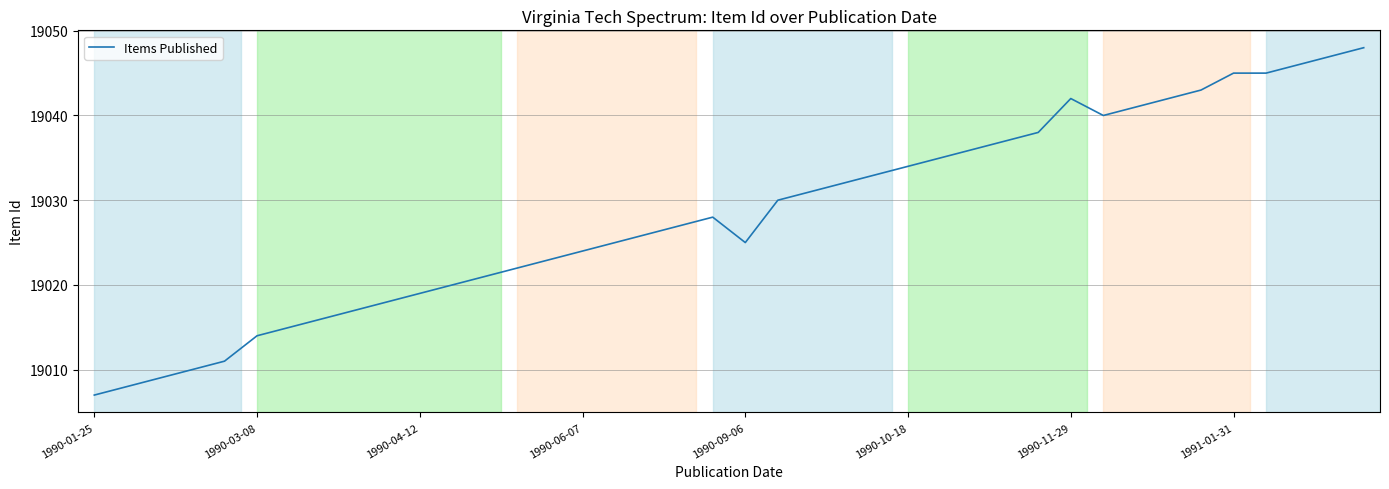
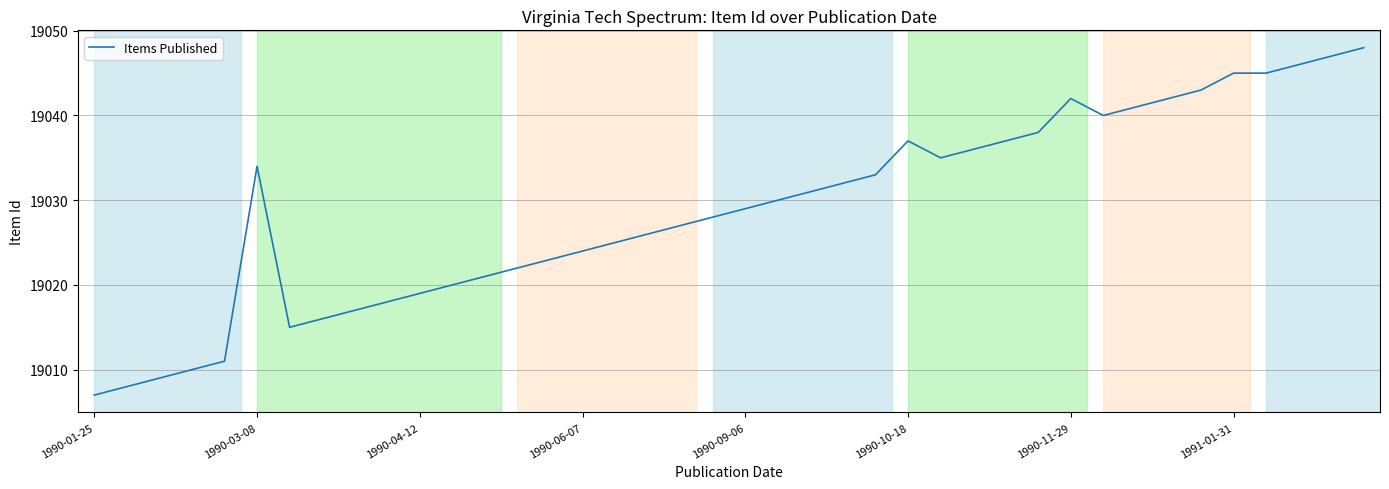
1990-03-08: 19014 -> 19034
1990-09-06: 19025 -> 19029
1990-10-18: 19034 -> 19037
